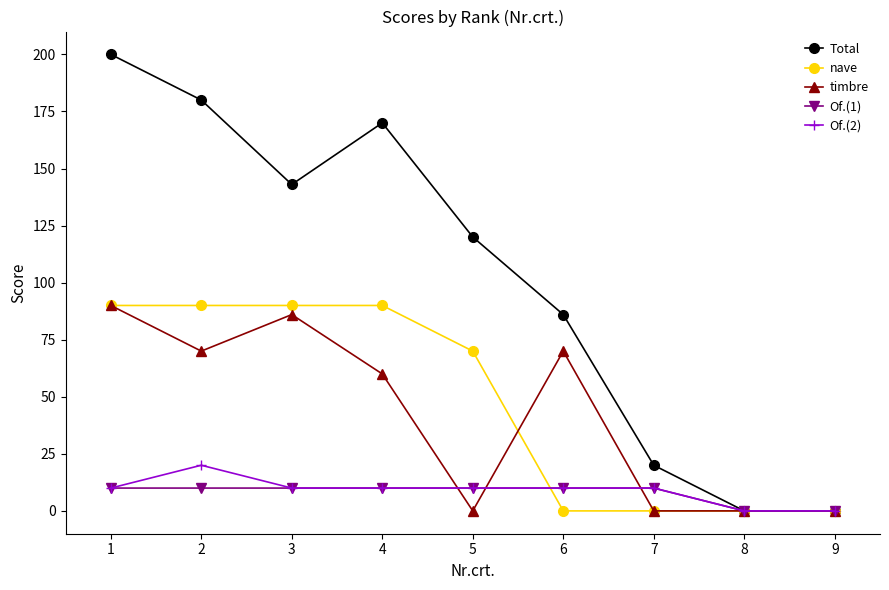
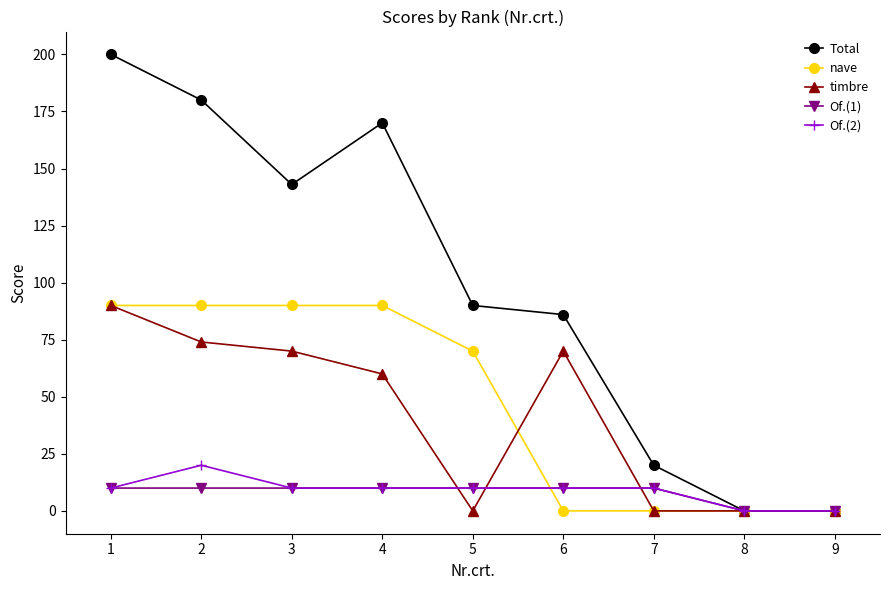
timbre, 2: 70 -> 74
timbre, 3: 86 -> 70
Total, 5: 120 -> 90
